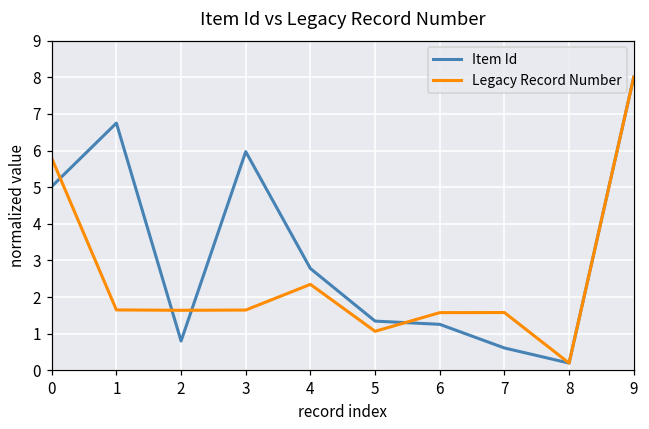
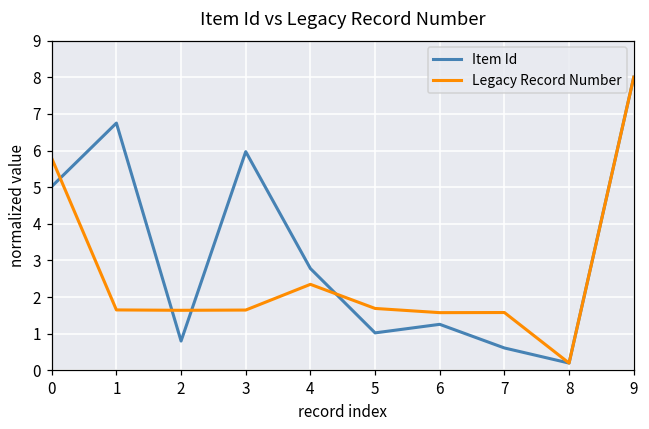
Item Id, 5: 1.3 -> 1.0
Legacy Record Number, 5: 1.1 -> 1.7
